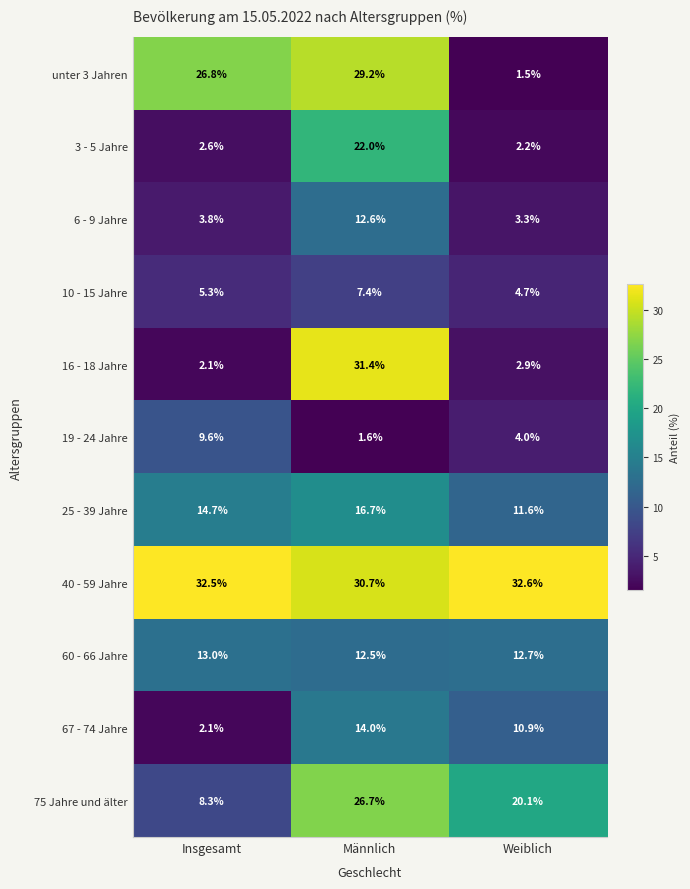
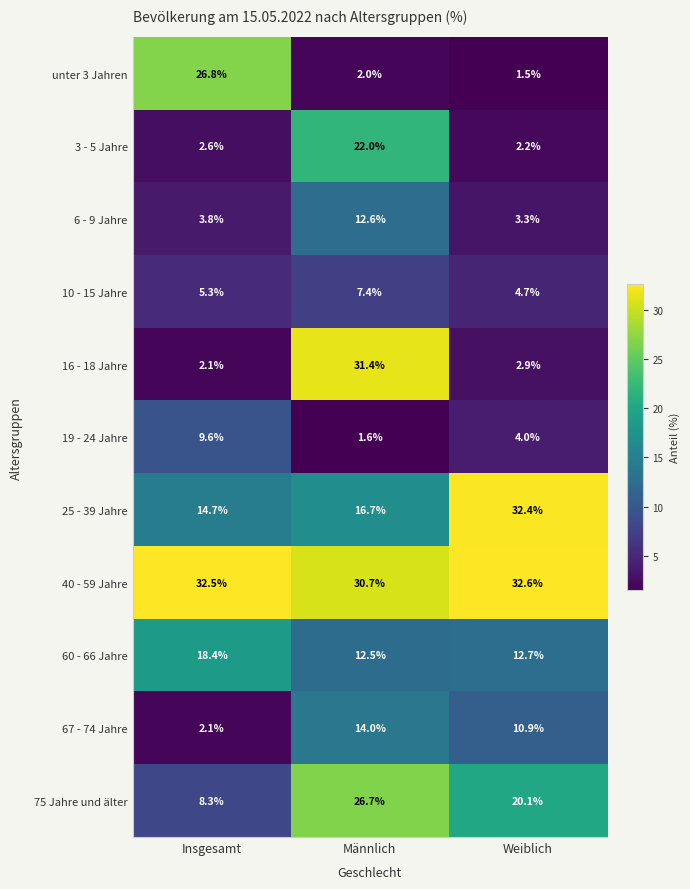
unter 3 Jahren, Männlich: 29.2% -> 2.0%
25 - 39 Jahre, Weiblich: 11.6% -> 32.4%
60 - 66 Jahre, Insgesamt: 13.0% -> 18.4%
